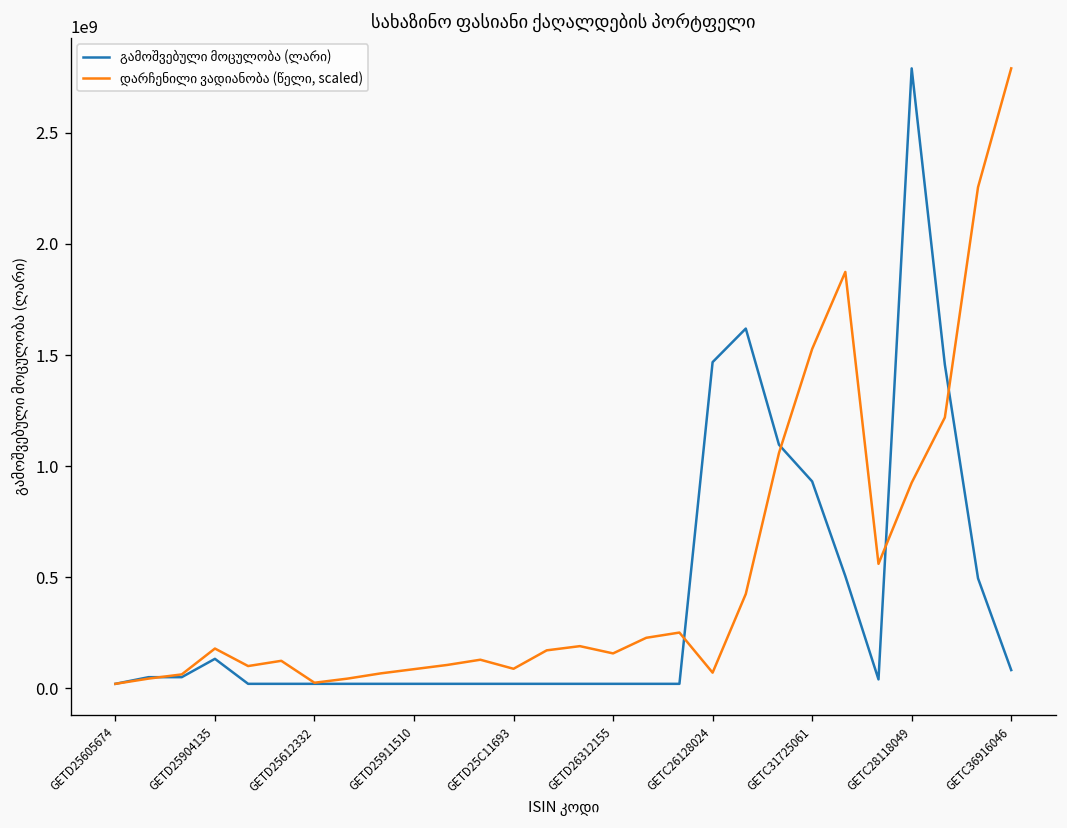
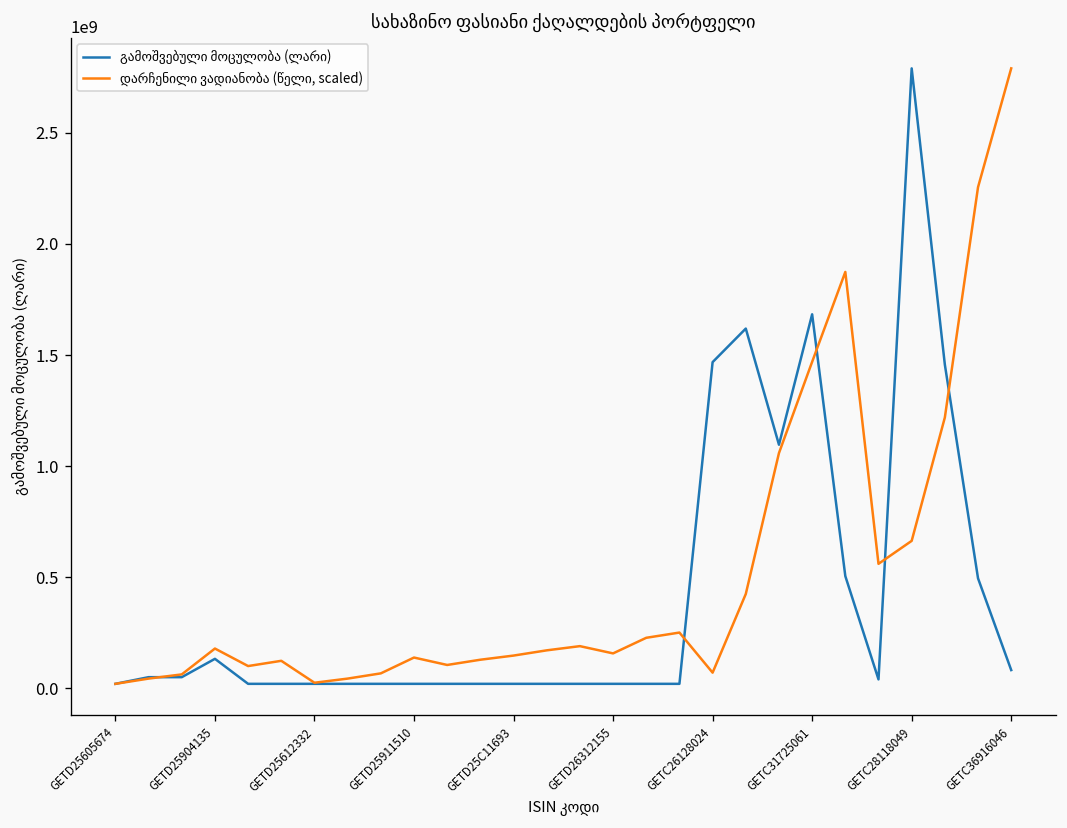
დარჩენილი ვადიანობა (წელი, scaled), GETD25911510: 90000000 -> 140000000
დარჩენილი ვადიანობა (წელი, scaled), GETD25C11693: 90000000 -> 150000000
გამოშვებული მოცულობა (ლარი), GETC31725061: 930000000 -> 1680000000
დარჩენილი ვადიანობა (წელი, scaled), GETC31725061: 1530000000 -> 1470000000
დარჩენილი ვადიანობა (წელი, scaled), GETC28118049: 930000000 -> 660000000
